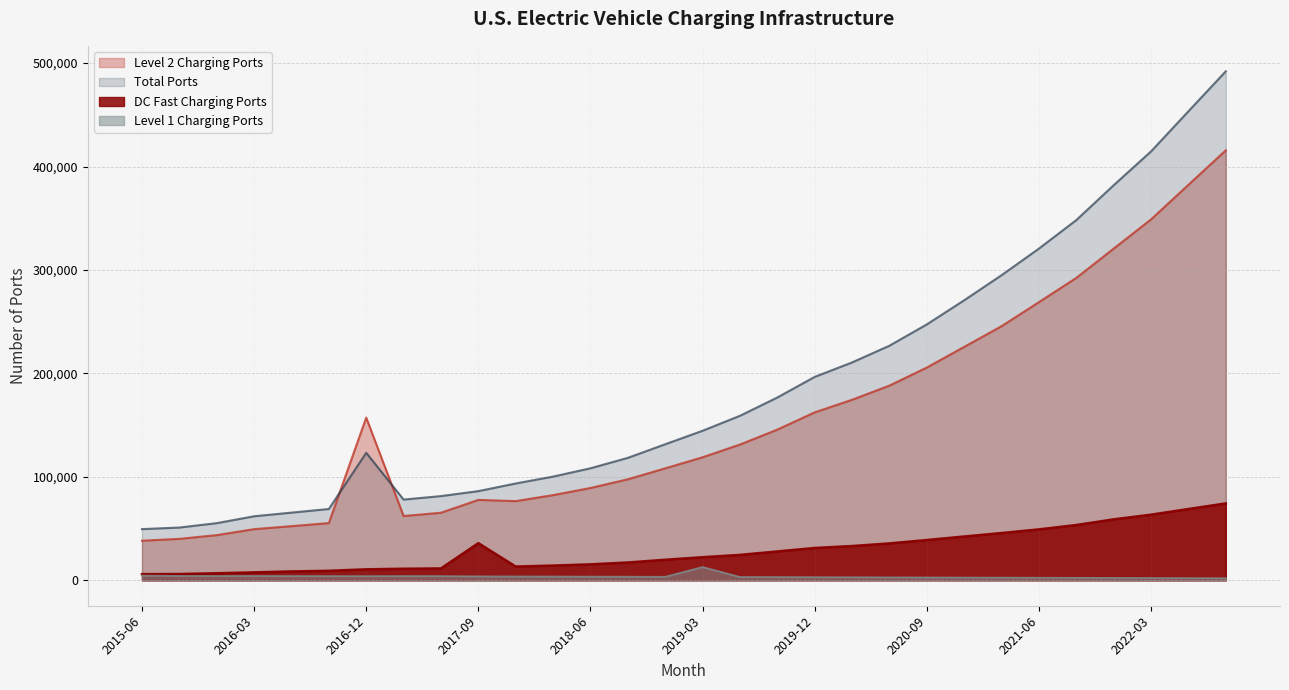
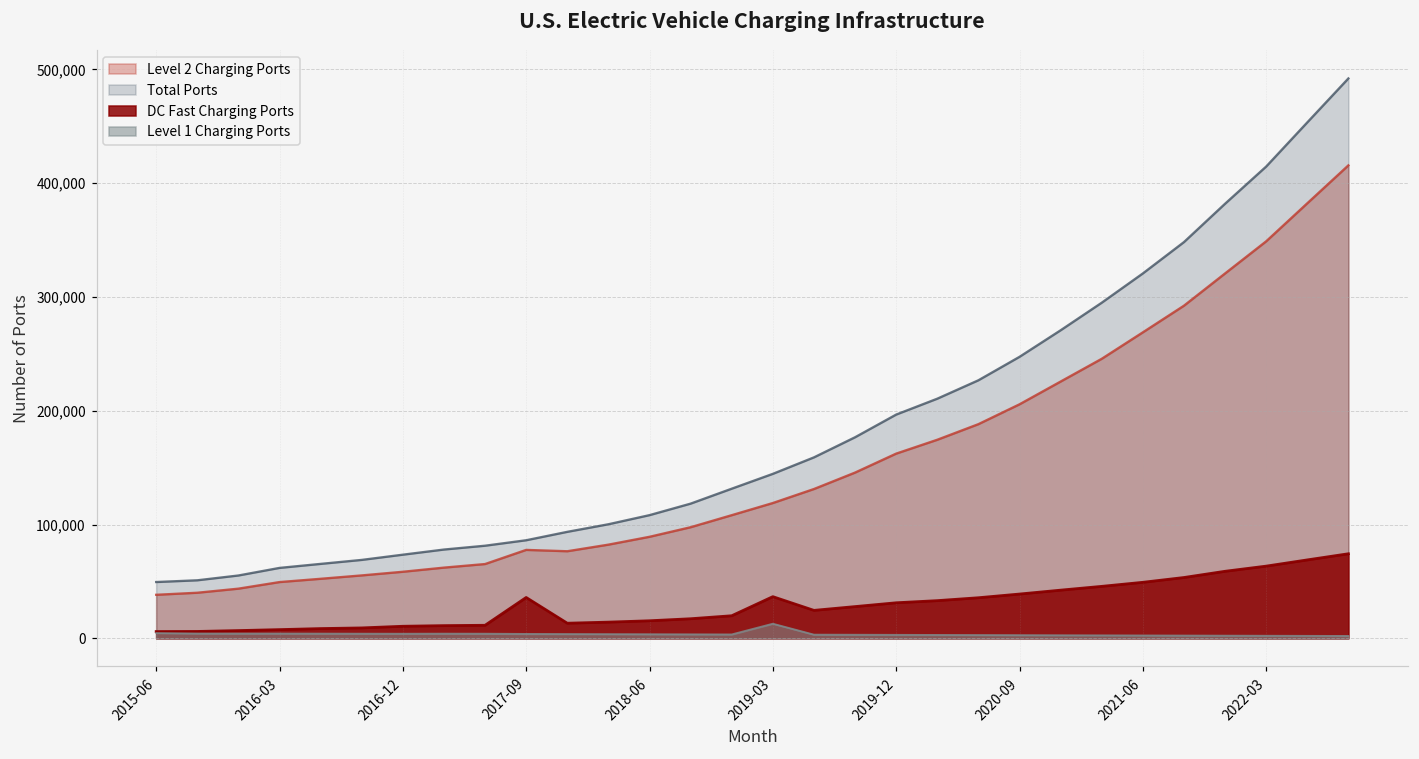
Level 2 Charging Ports, 2016-12: 157,000 -> 59,000
Total Ports, 2016-12: 123,000 -> 74,000
DC Fast Charging Ports, 2019-03: 22,000 -> 37,000
